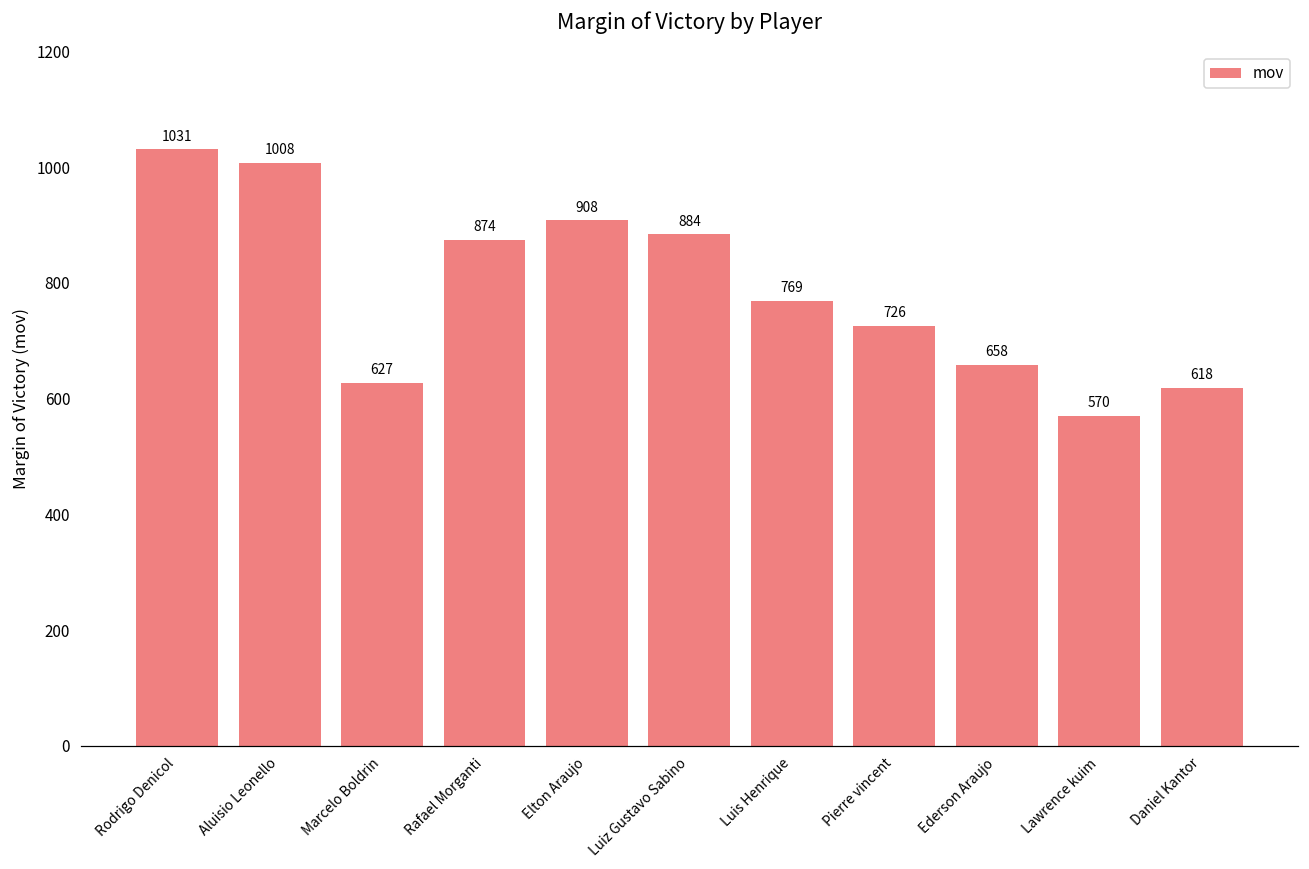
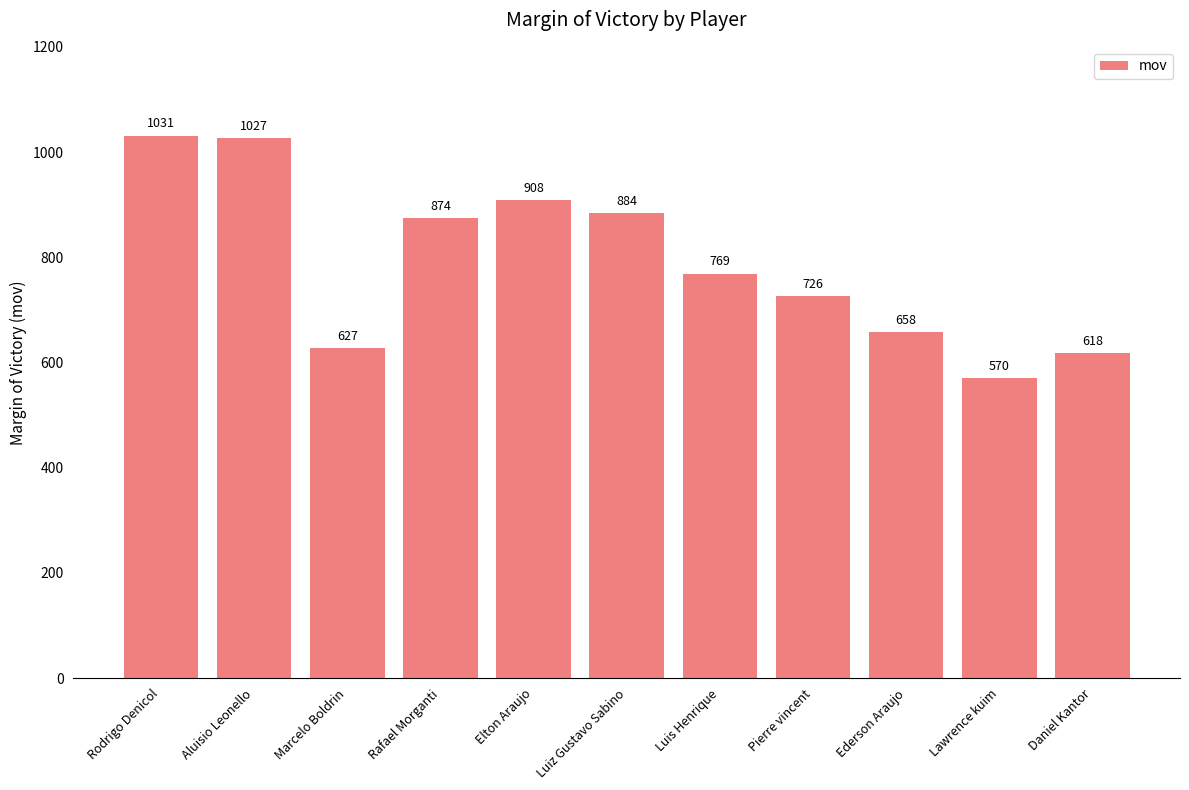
Aluisio Leonello: 1008 -> 1027
